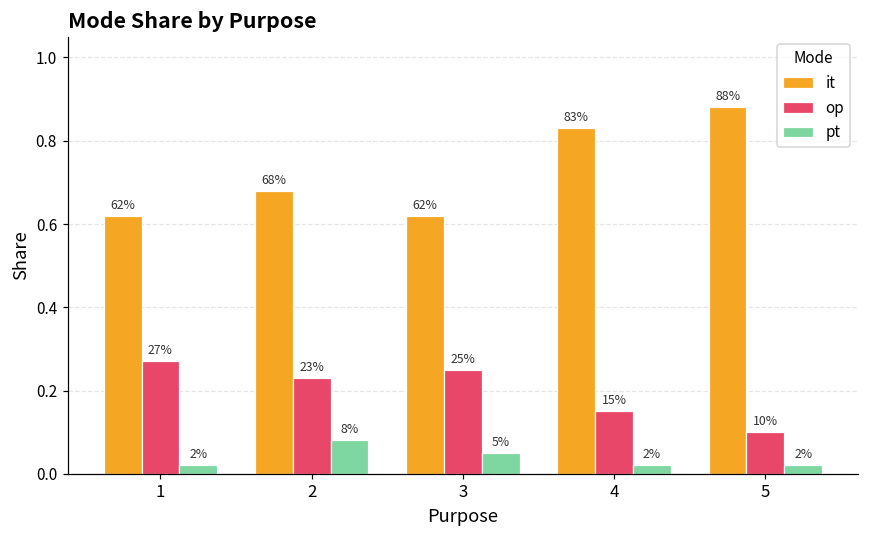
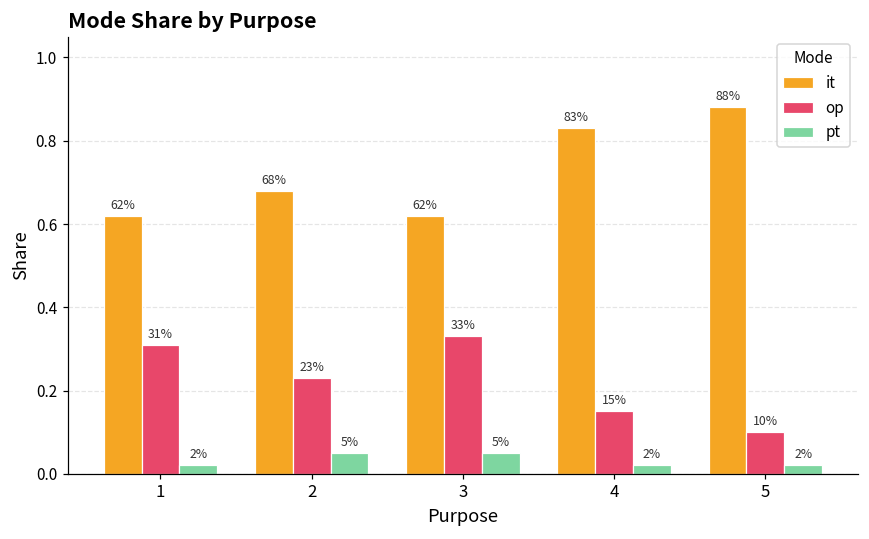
op, 1: 27% -> 31%
pt, 2: 8% -> 5%
op, 3: 25% -> 33%
